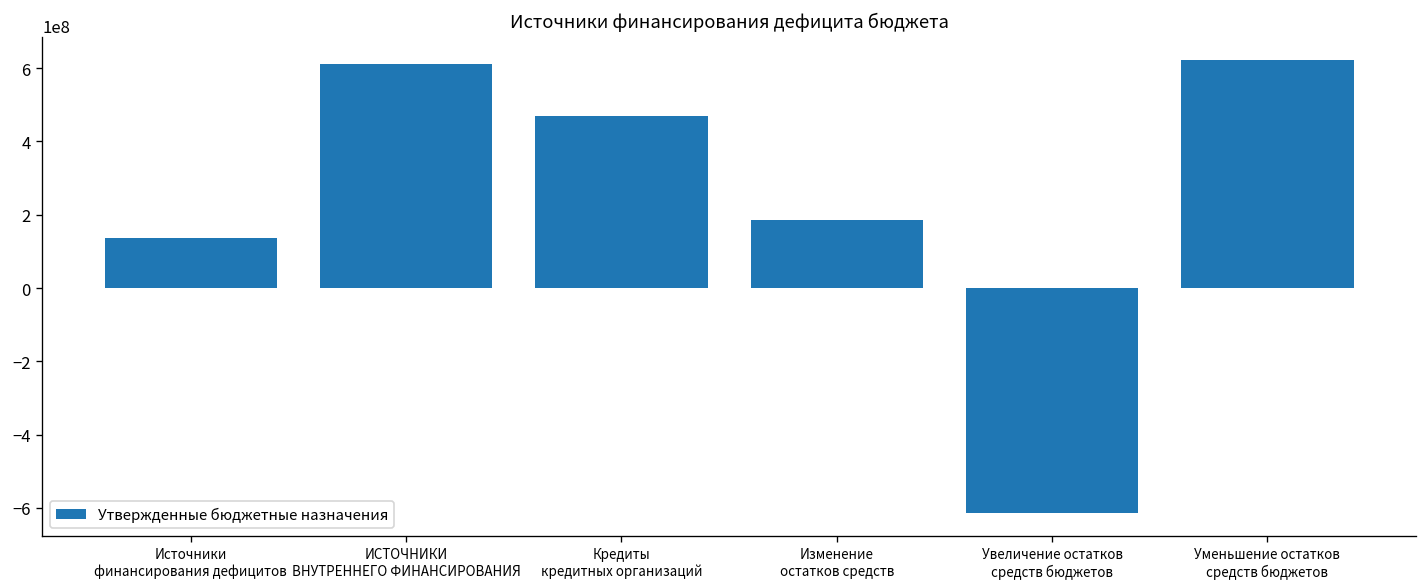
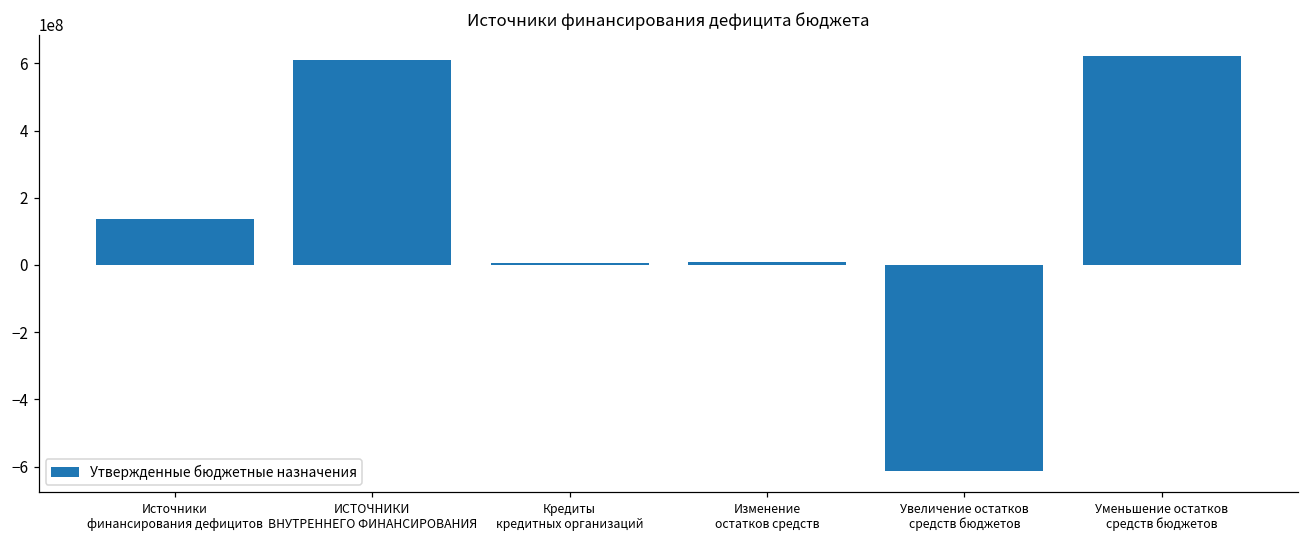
Кредиты кредитных организаций: 470000000 -> 10000000
Изменение остатков средств: 190000000 -> 10000000
